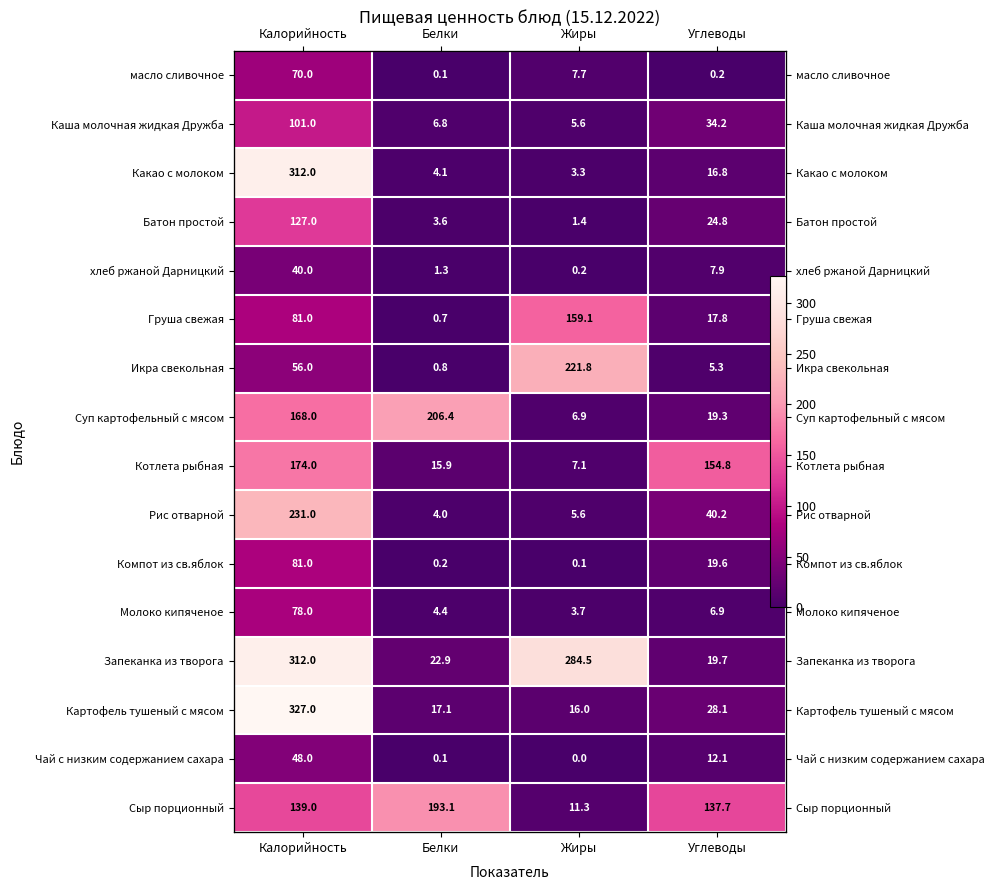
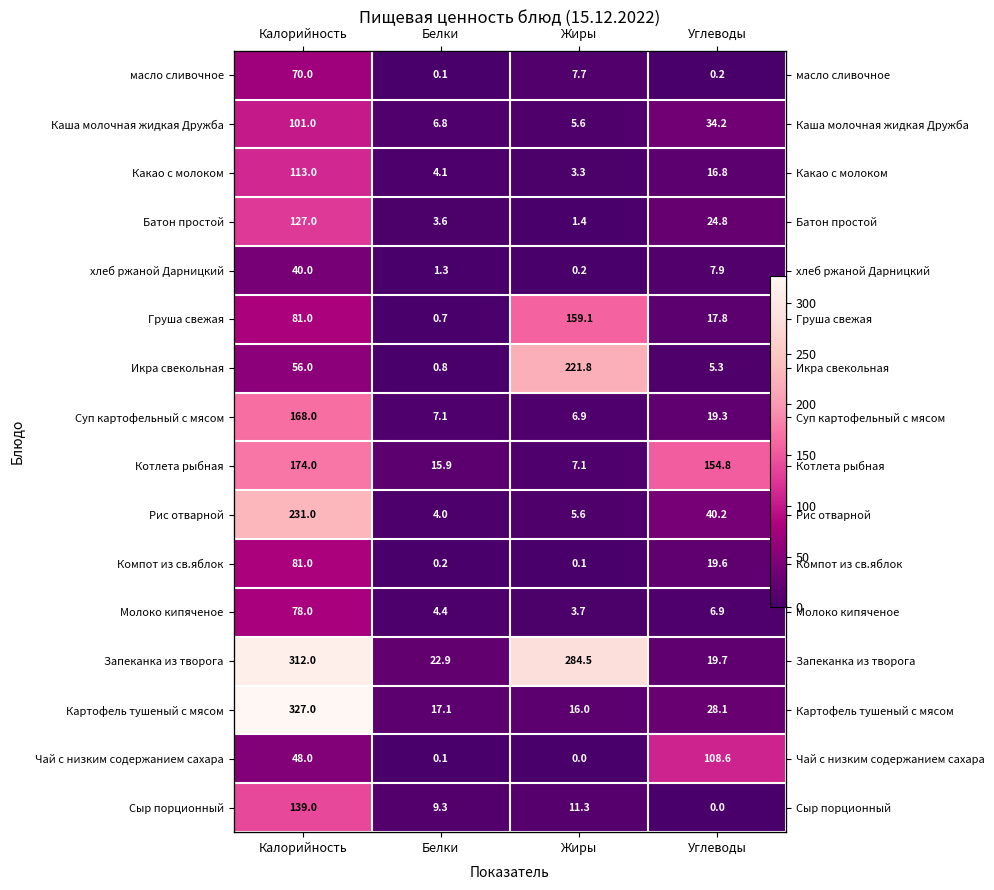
Какао с молоком, Калорийность: 312.0 -> 113.0
Суп картофельный с мясом, Белки: 206.4 -> 7.1
Чай с низким содержанием сахара, Углеводы: 12.1 -> 108.6
Сыр порционный, Белки: 193.1 -> 9.3
Сыр порционный, Углеводы: 137.7 -> 0.0
